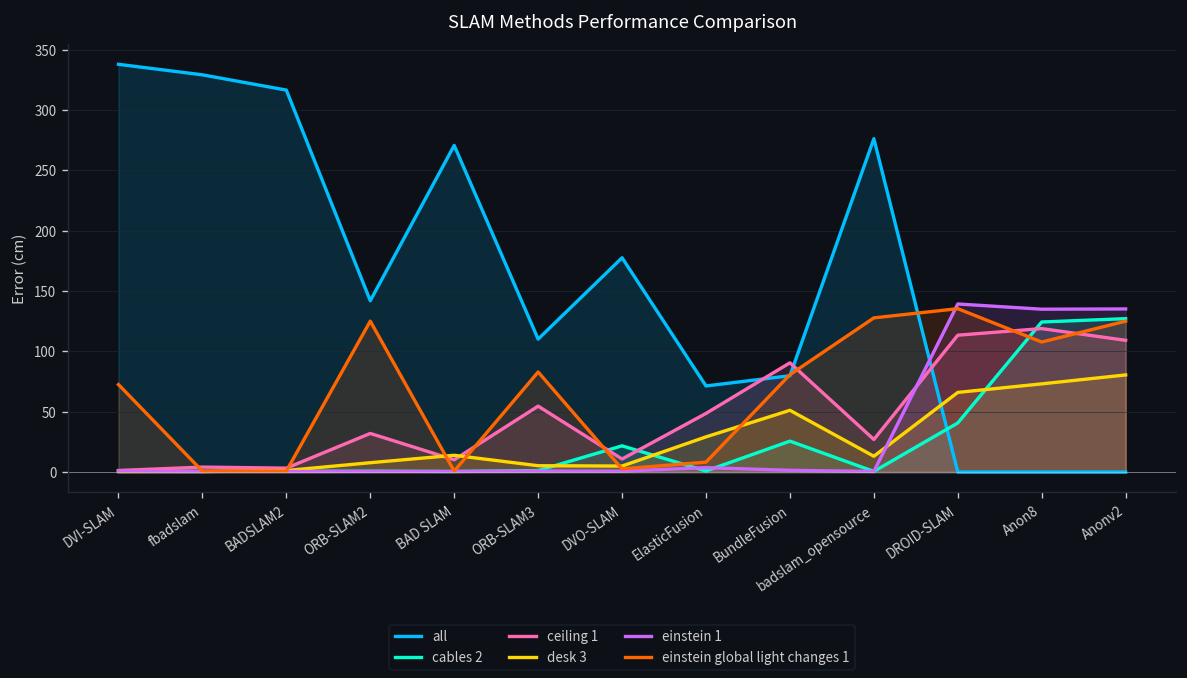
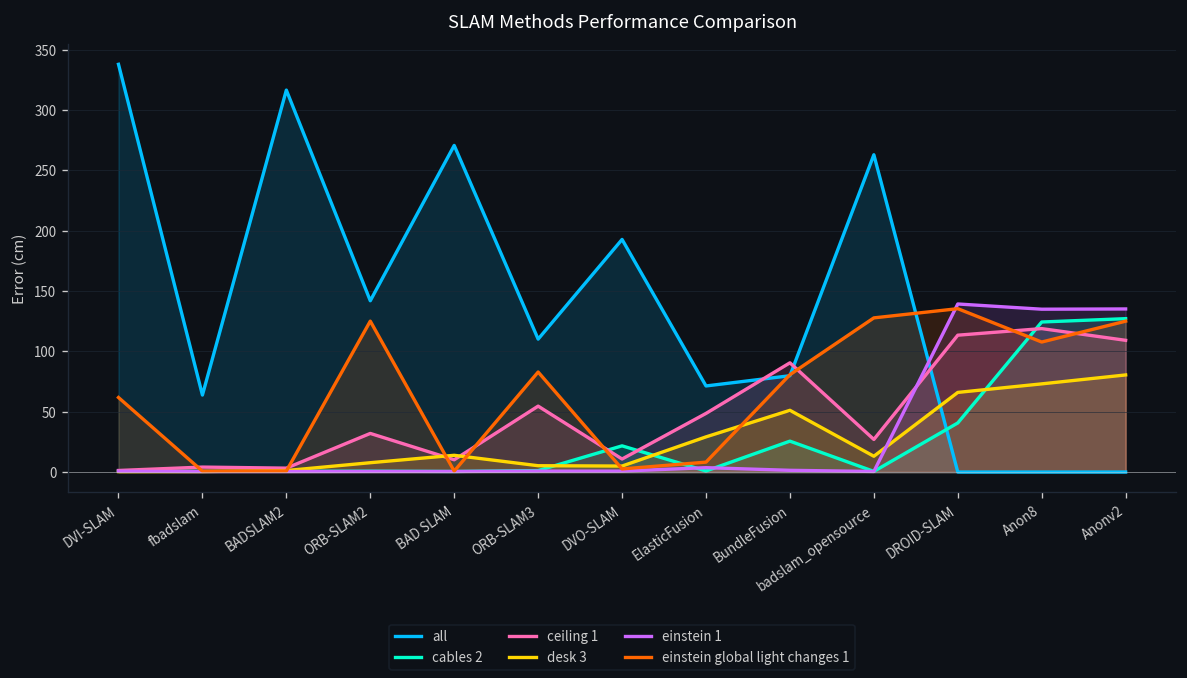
einstein global light changes 1, DVI-SLAM: 72 -> 62
all, fbadslam: 329 -> 64
all, DVO-SLAM: 178 -> 193
all, badslam_opensource: 276 -> 263
